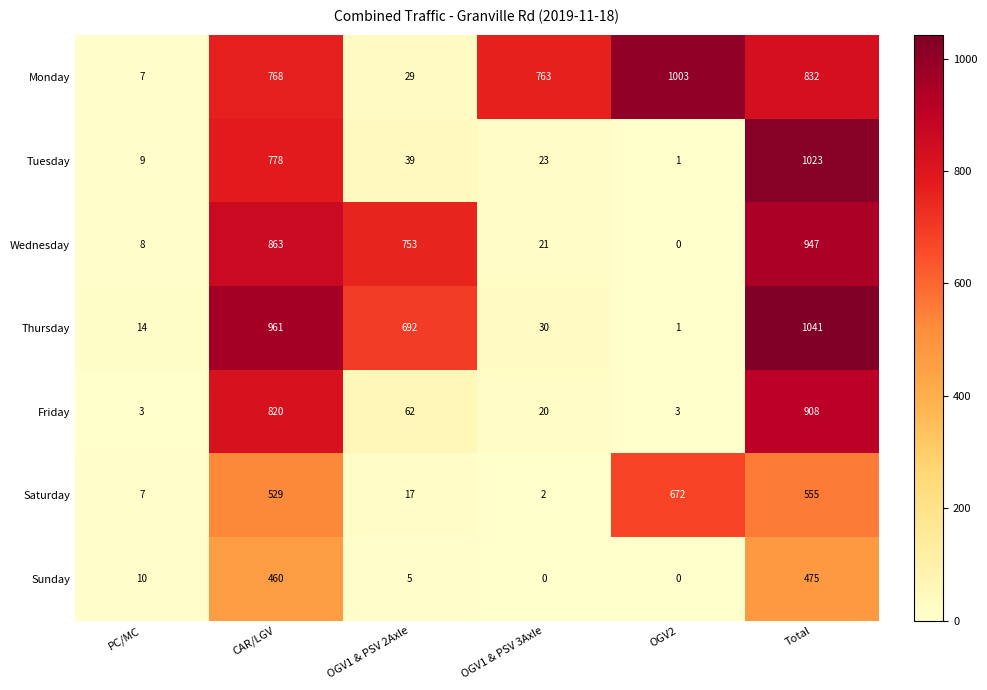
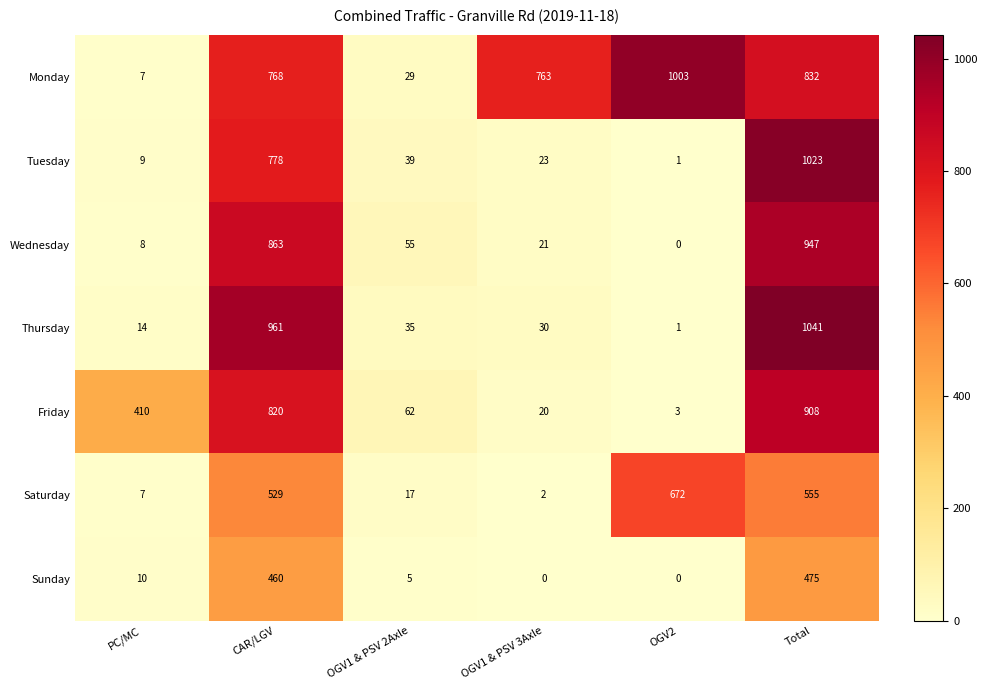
Wednesday, OGV1 & PSV 2Axle: 753 -> 55
Thursday, OGV1 & PSV 2Axle: 692 -> 35
Friday, PC/MC: 3 -> 410
